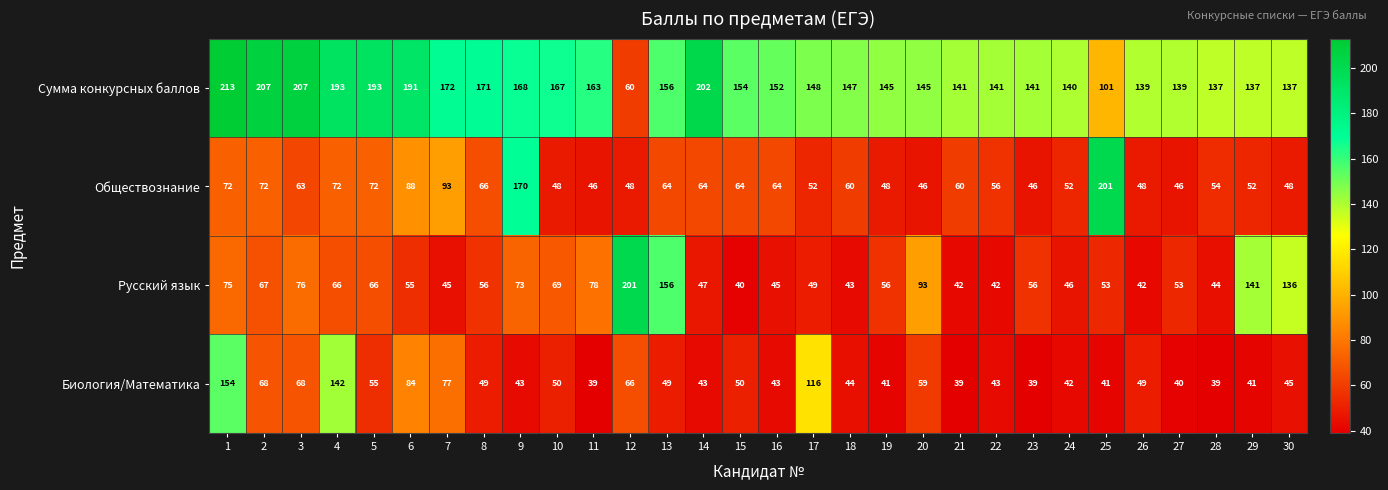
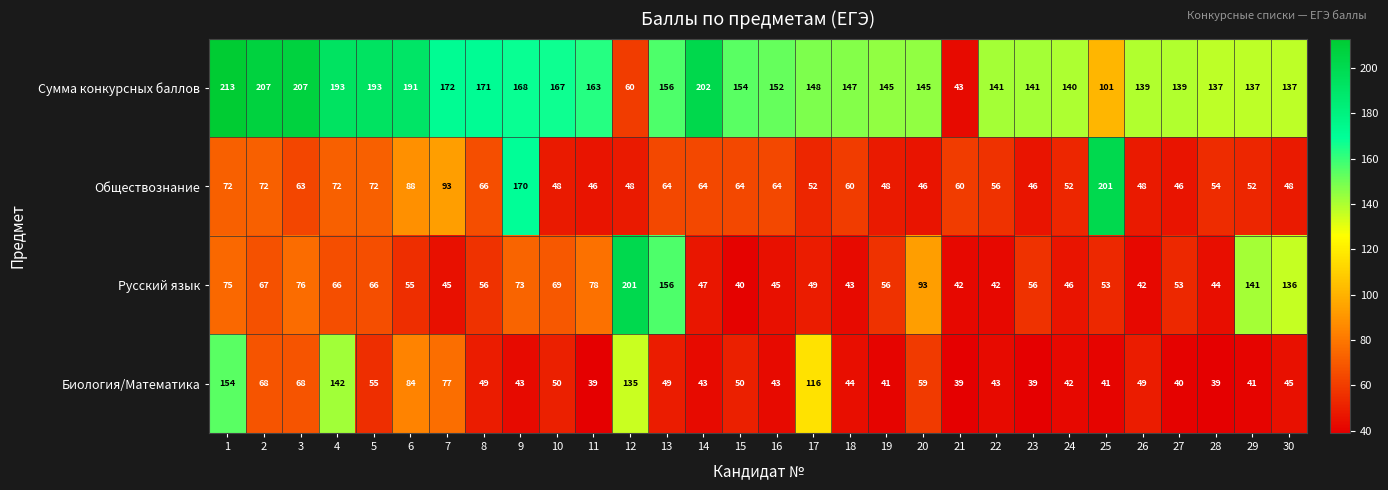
Сумма конкурсных баллов, 21: 141 -> 43
Биология/Математика, 12: 66 -> 135
